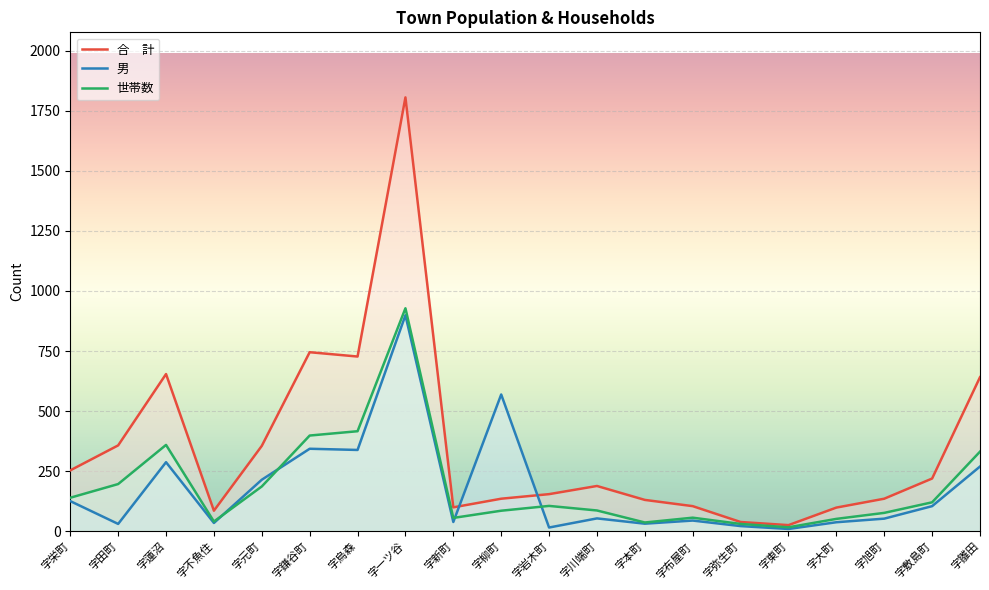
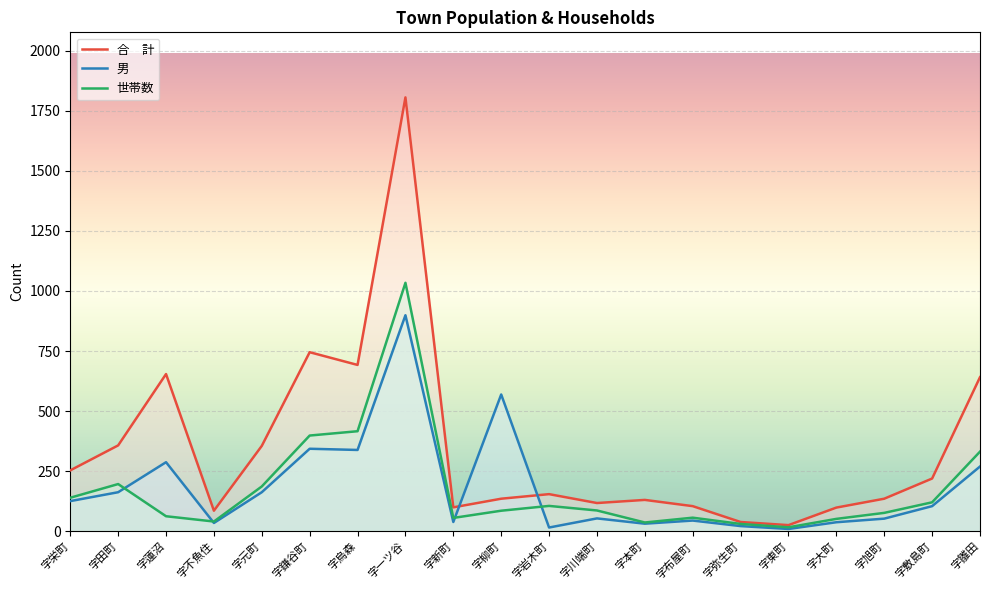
男, 字田町: 30 -> 160
世帯数, 字蓮沼: 360 -> 60
男, 字元町: 210 -> 160
合 計, 字烏森: 730 -> 690
世帯数, 字一ツ谷: 930 -> 1030
合 計, 字川端町: 190 -> 120
